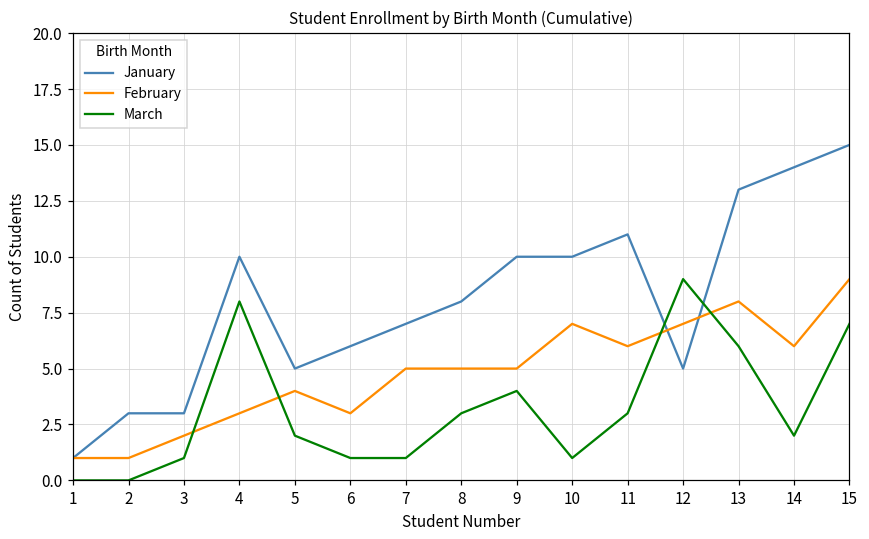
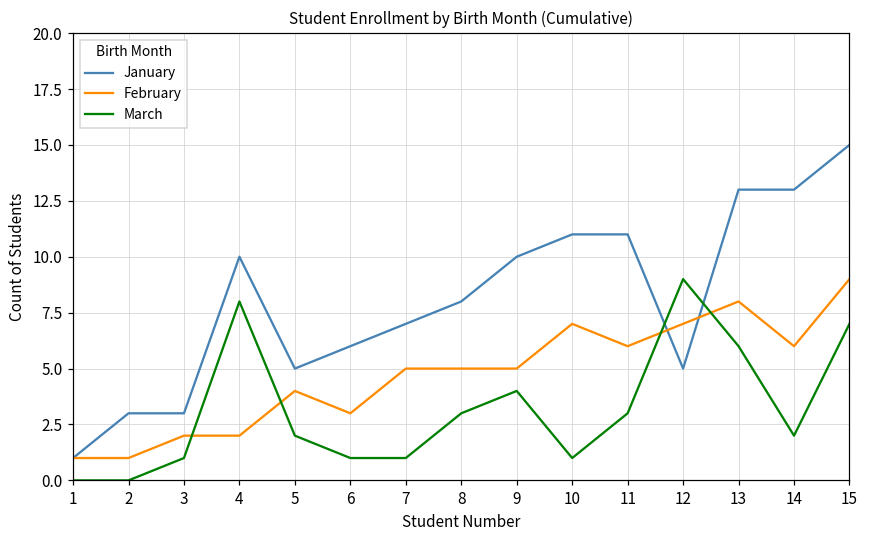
February, 4: 3 -> 2
January, 10: 10 -> 11
January, 14: 14 -> 13
